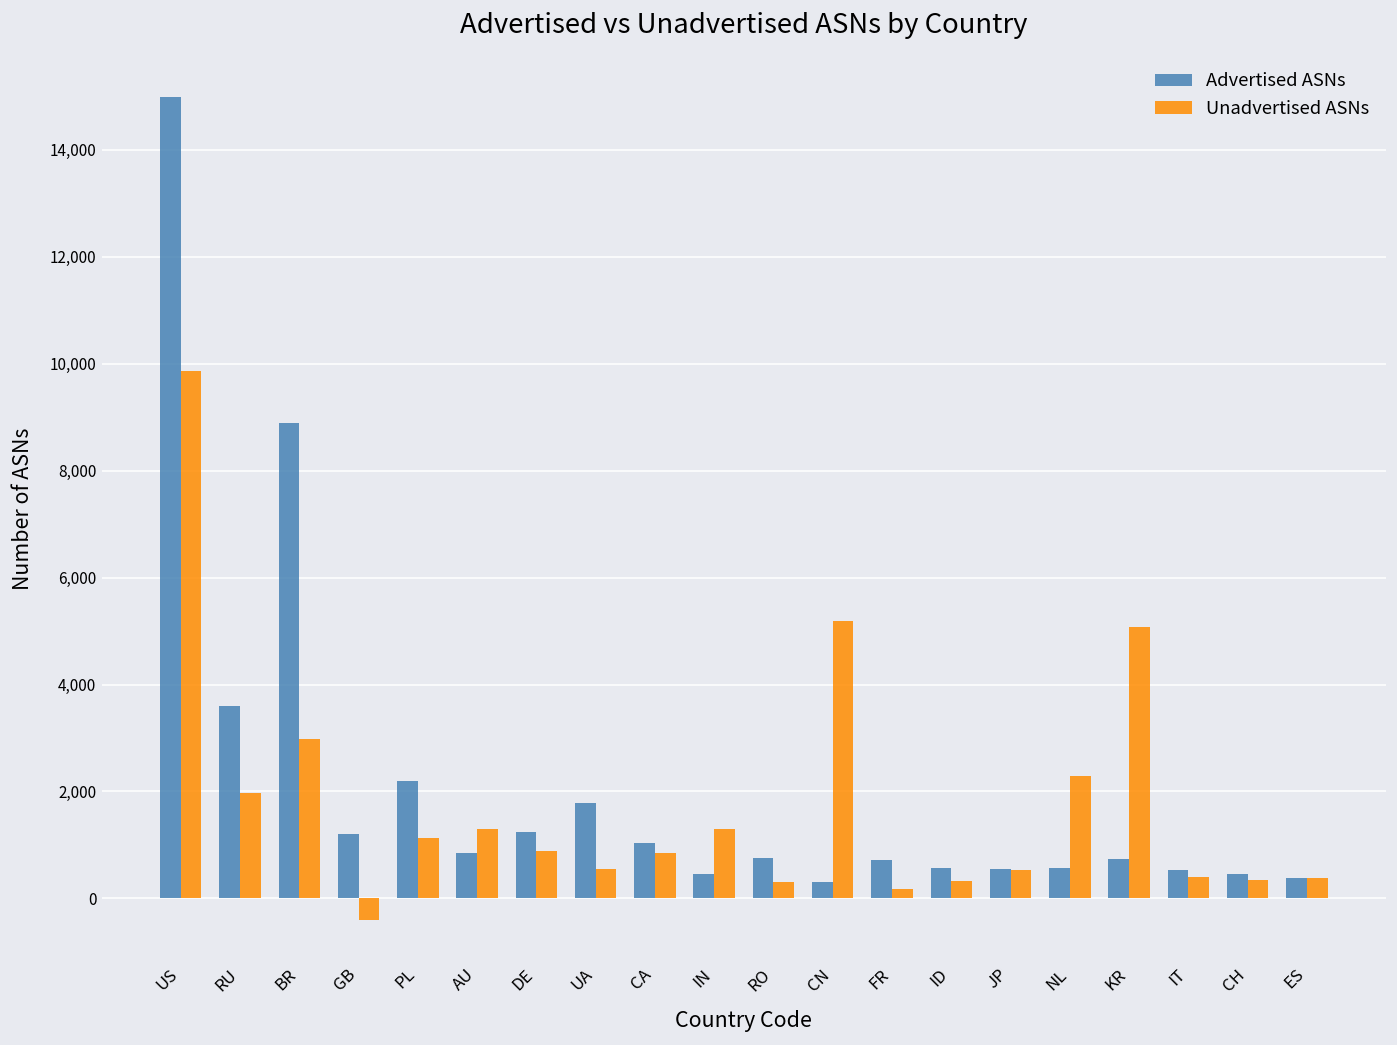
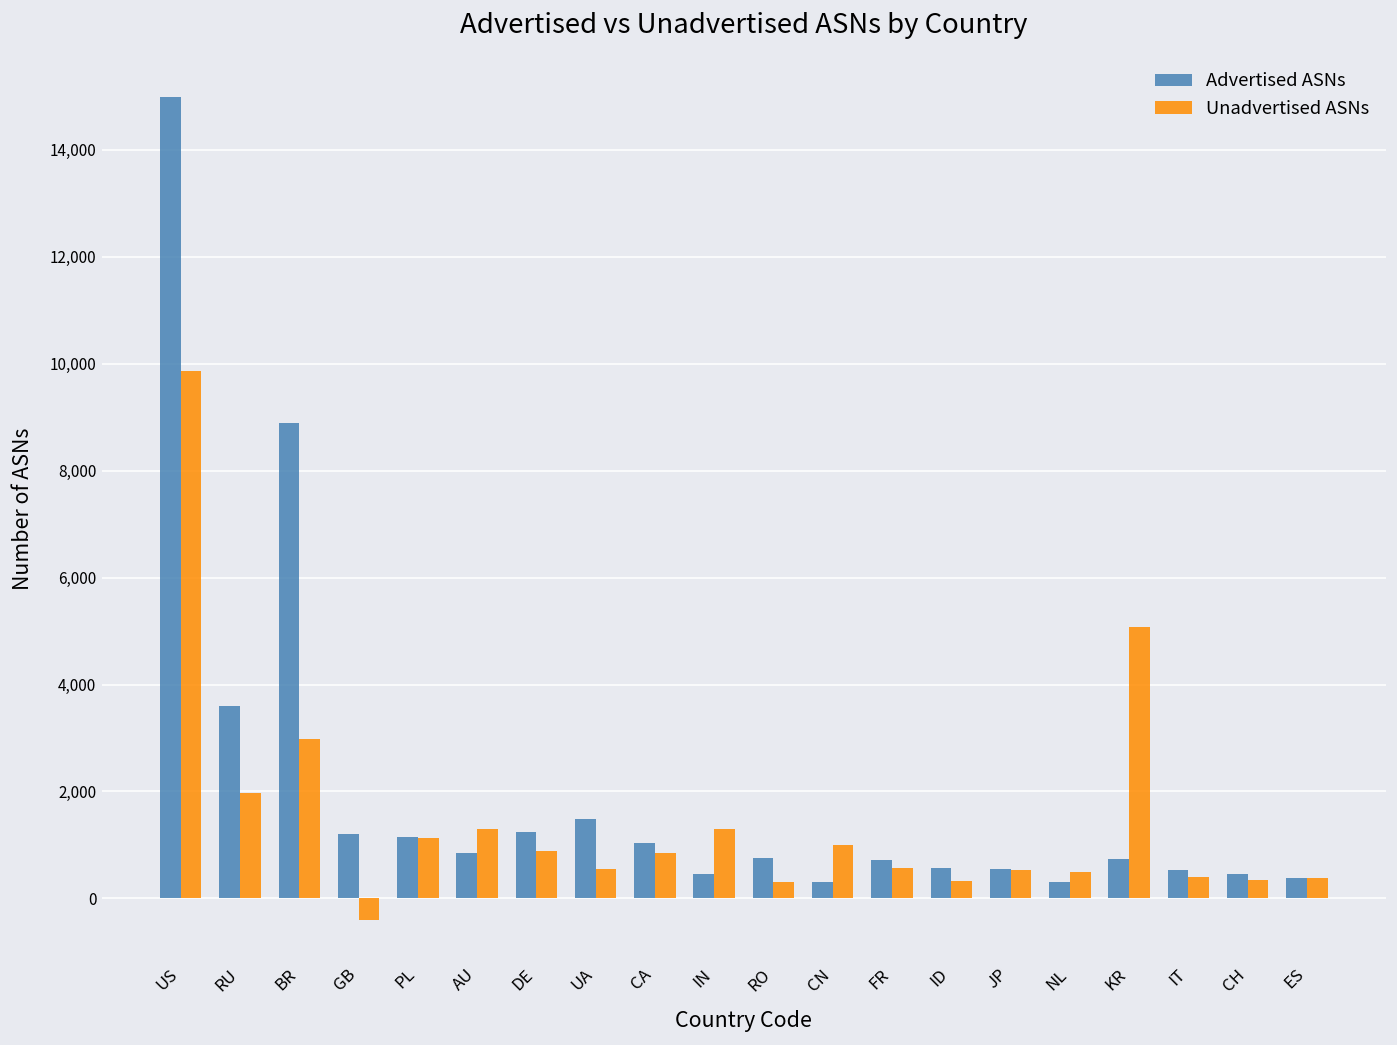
Advertised ASNs, PL: 2,200 -> 1,100
Advertised ASNs, UA: 1,800 -> 1,500
Unadvertised ASNs, CN: 5,200 -> 1,000
Unadvertised ASNs, FR: 200 -> 600
Advertised ASNs, NL: 600 -> 300
Unadvertised ASNs, NL: 2,300 -> 500
